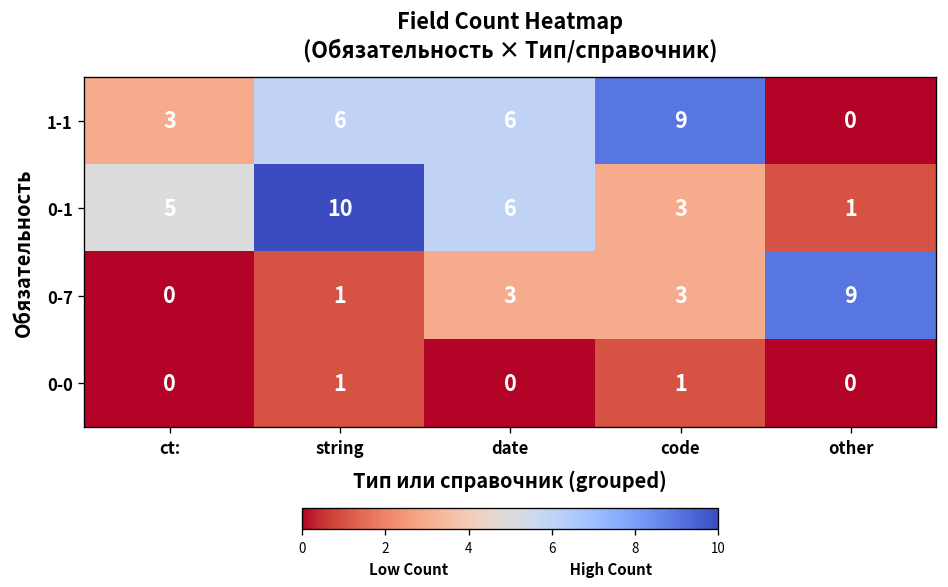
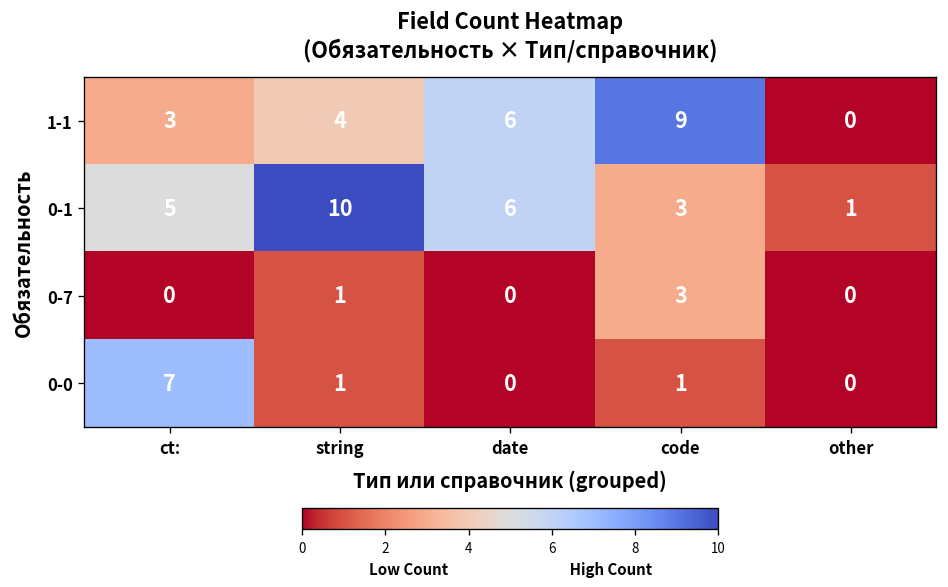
1-1, string: 6 -> 4
0-7, date: 3 -> 0
0-7, other: 9 -> 0
0-0, ct:: 0 -> 7
